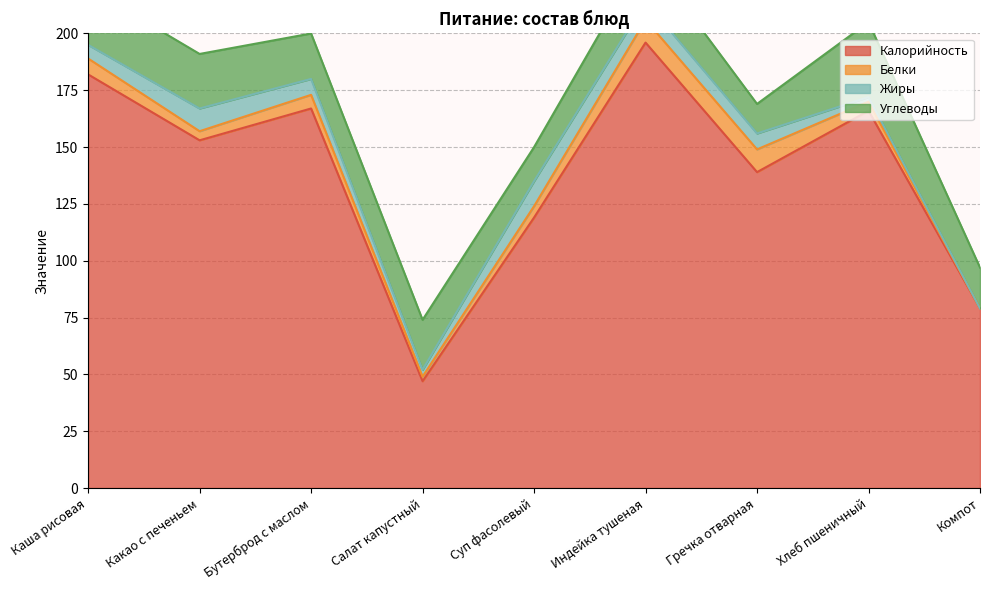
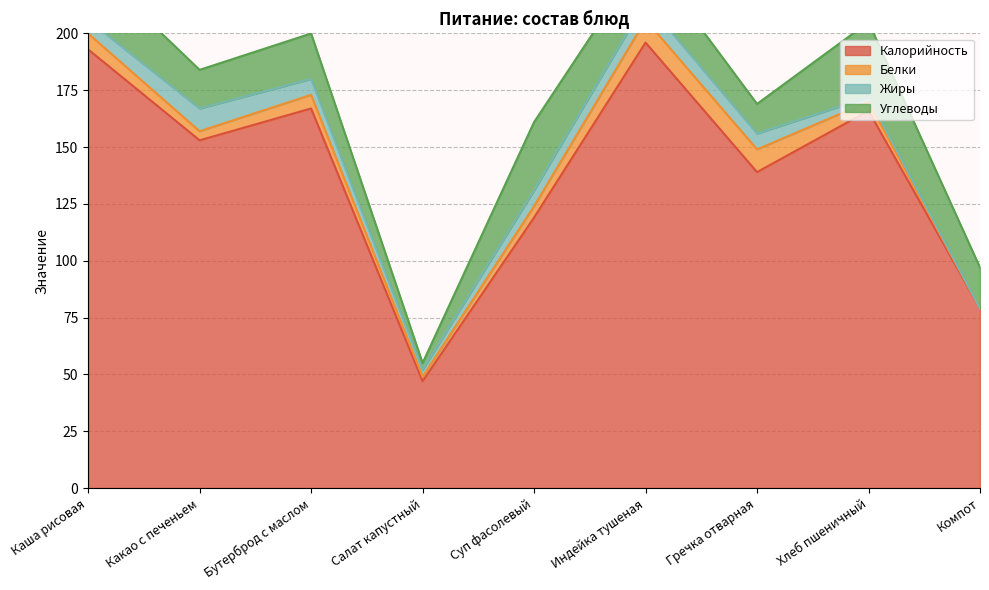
Калорийность, Каша рисовая: 182 -> 193
Углеводы, Какао с печеньем: 24 -> 17
Углеводы, Салат капустный: 22 -> 3
Жиры, Суп фасолевый: 11 -> 7
Углеводы, Суп фасолевый: 15 -> 30
